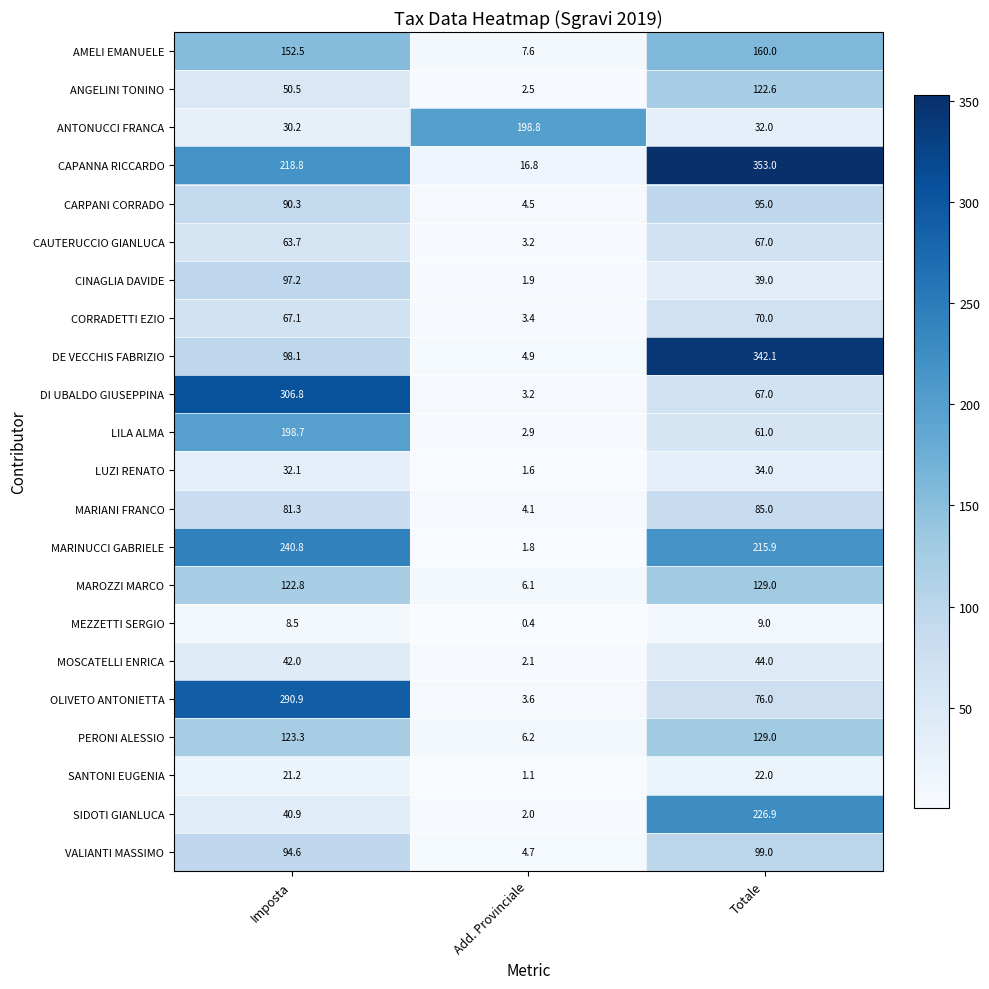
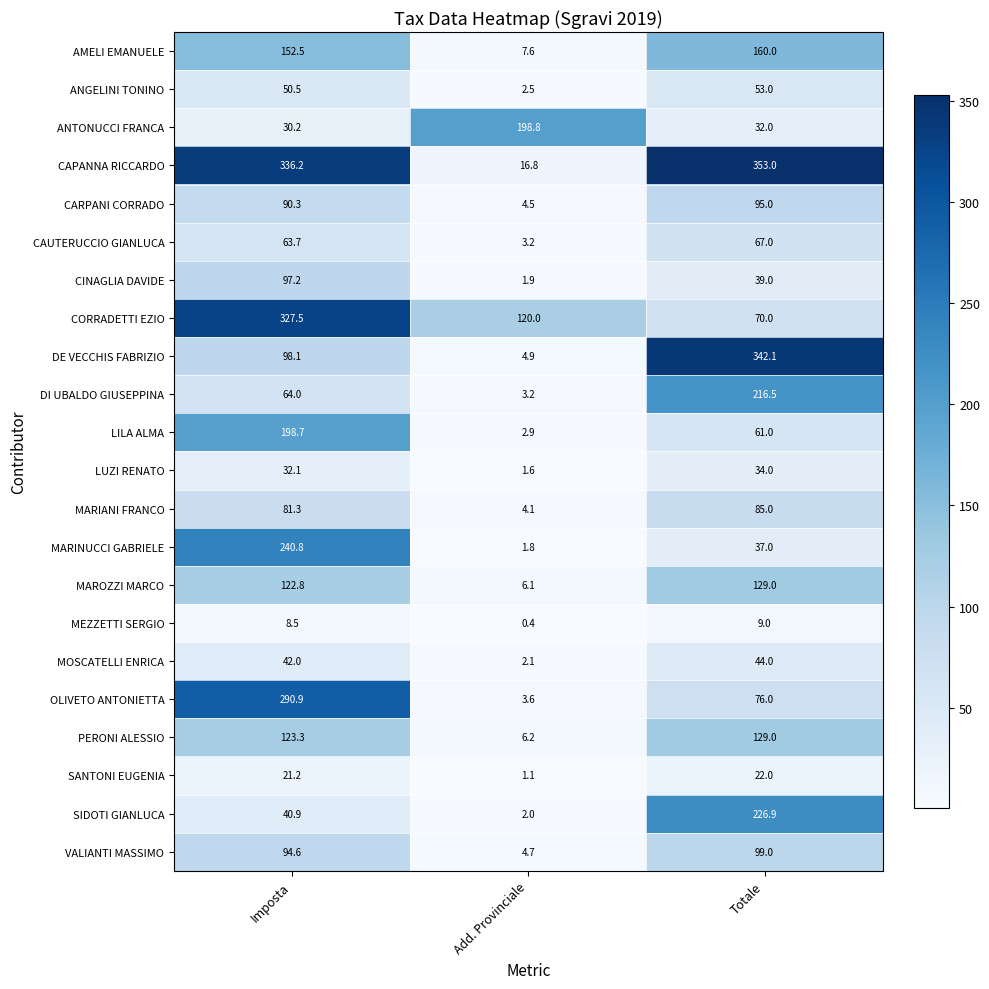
ANGELINI TONINO, Totale: 122.6 -> 53.0
CAPANNA RICCARDO, Imposta: 218.8 -> 336.2
CORRADETTI EZIO, Imposta: 67.1 -> 327.5
CORRADETTI EZIO, Add. Provinciale: 3.4 -> 120.0
DI UBALDO GIUSEPPINA, Imposta: 306.8 -> 64.0
DI UBALDO GIUSEPPINA, Totale: 67.0 -> 216.5
MARINUCCI GABRIELE, Totale: 215.9 -> 37.0
